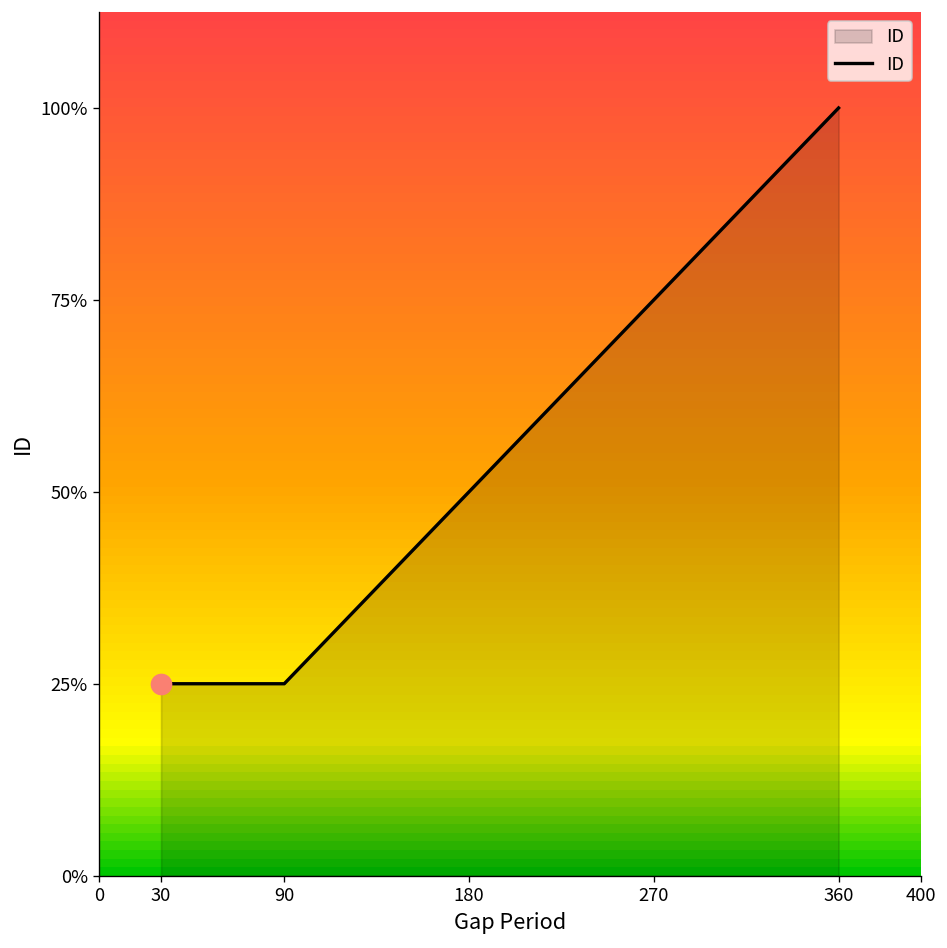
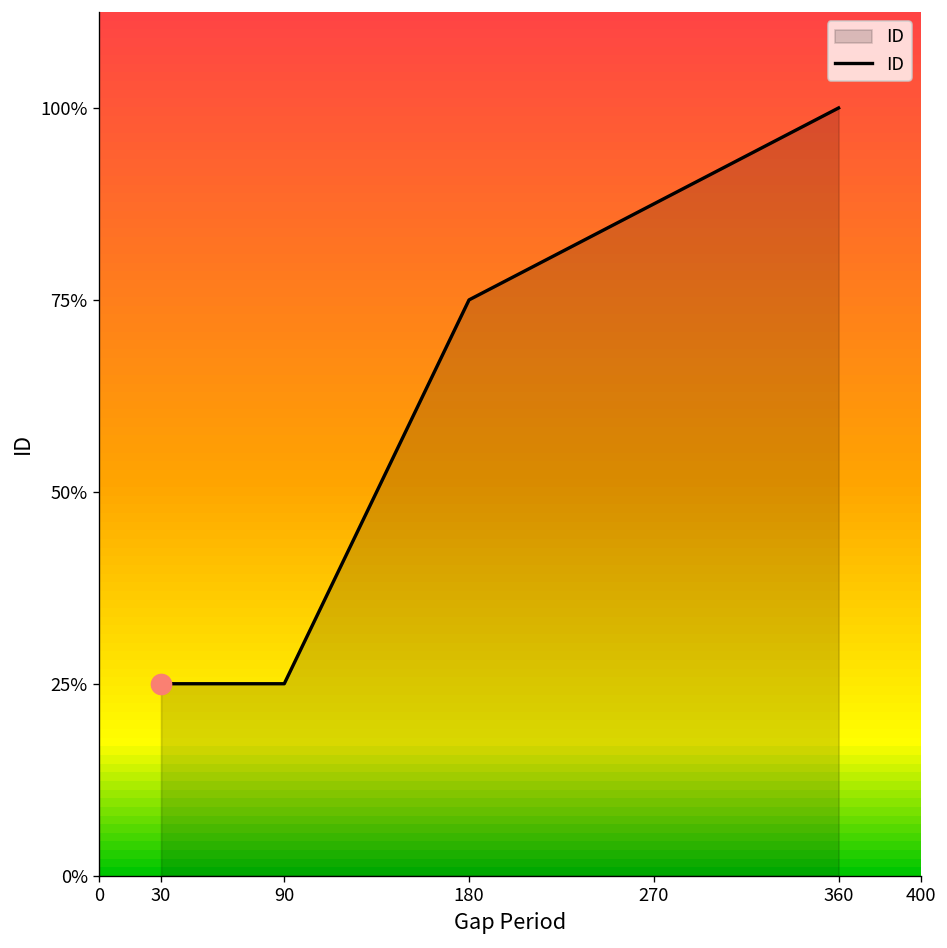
ID, 180: 50% -> 75%
